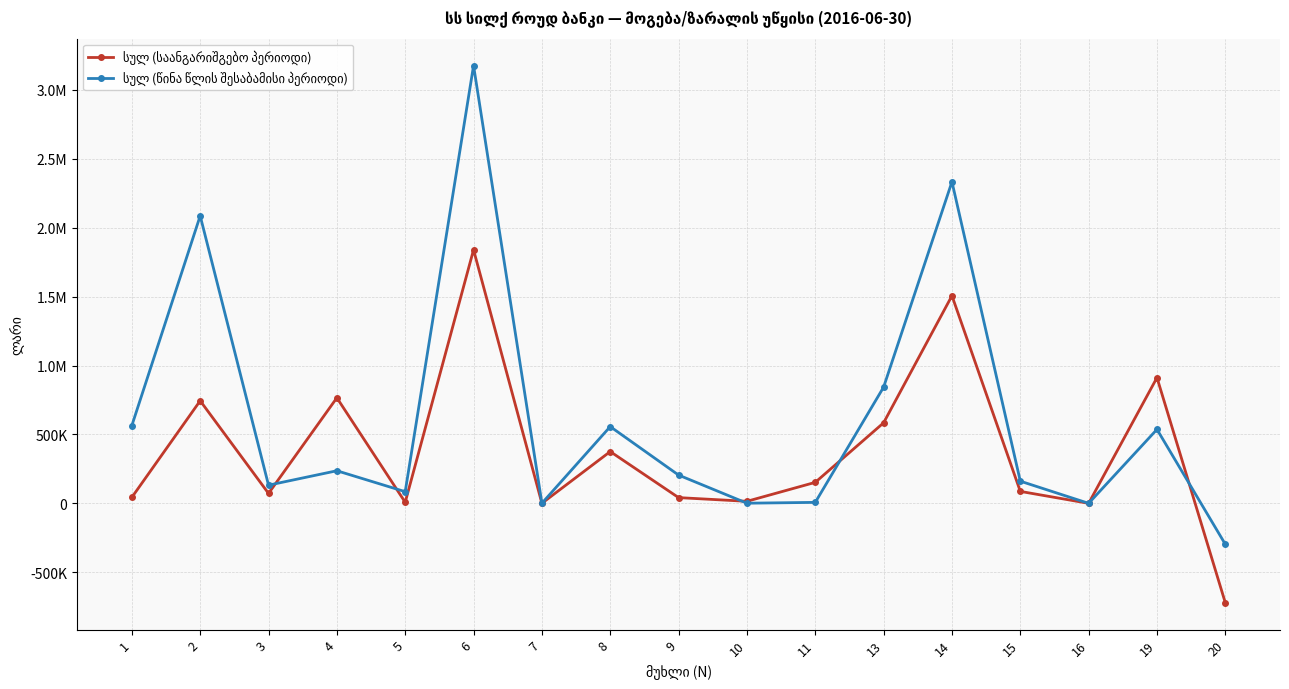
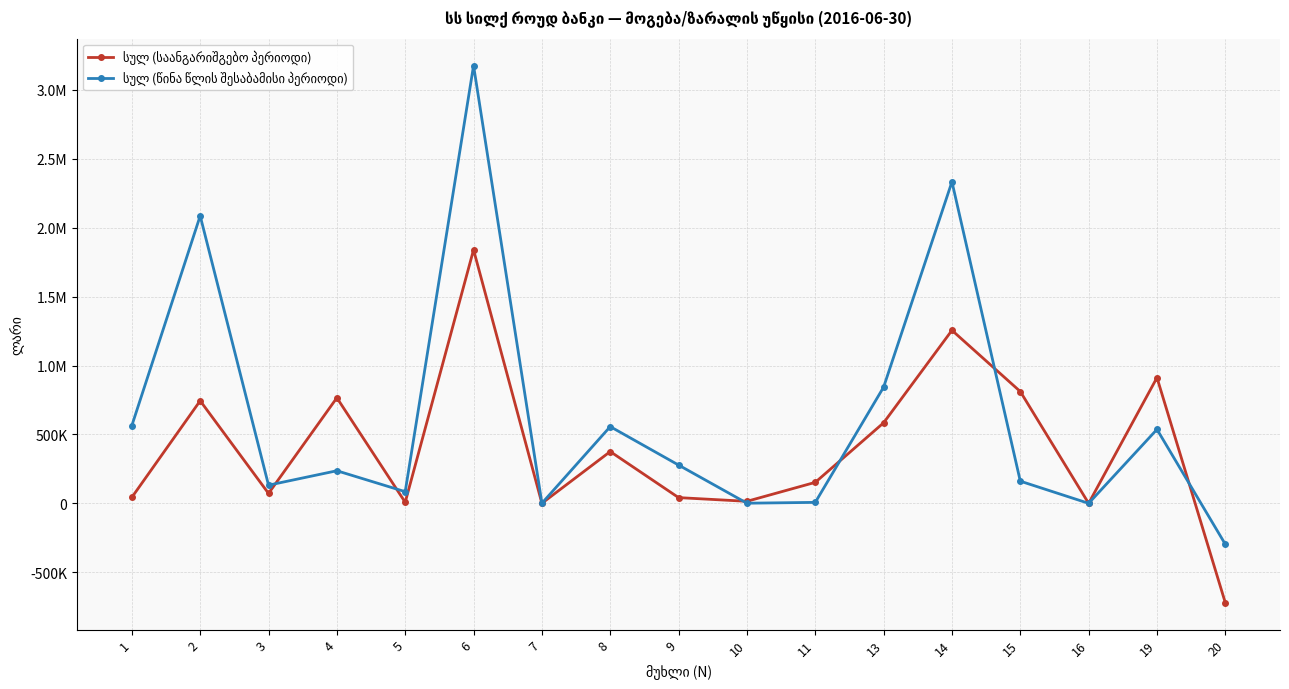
სულ (წინა წლის შესაბამისი პერიოდი), 9: 210000 -> 280000
სულ (საანგარიშგებო პერიოდი), 14: 1510000 -> 1260000
სულ (საანგარიშგებო პერიოდი), 15: 90000 -> 810000
